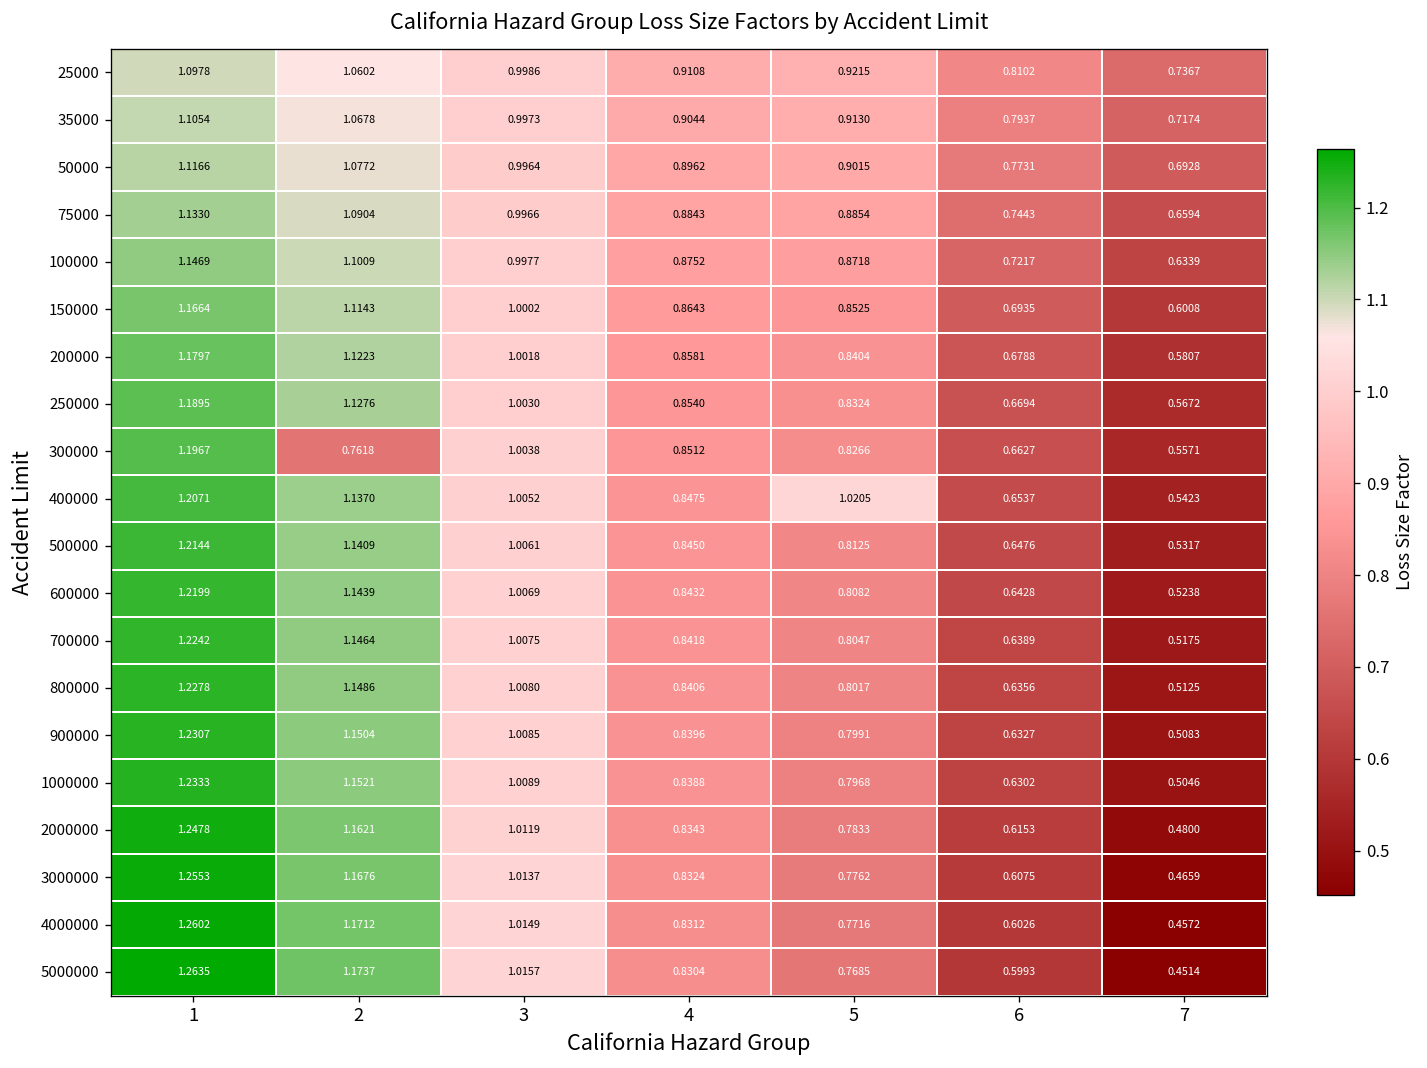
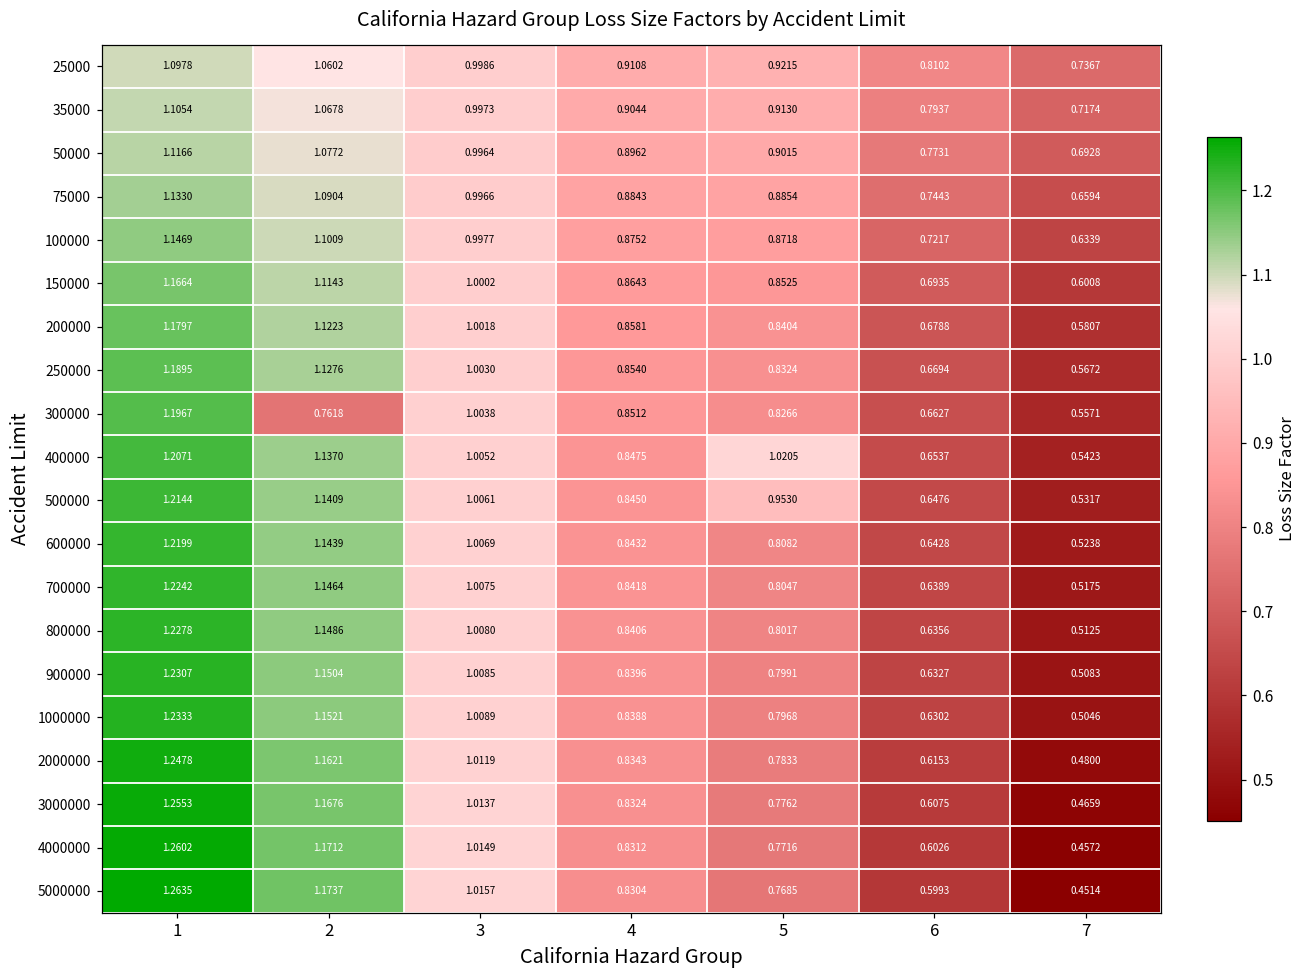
500000, 5: 0.8125 -> 0.9530
